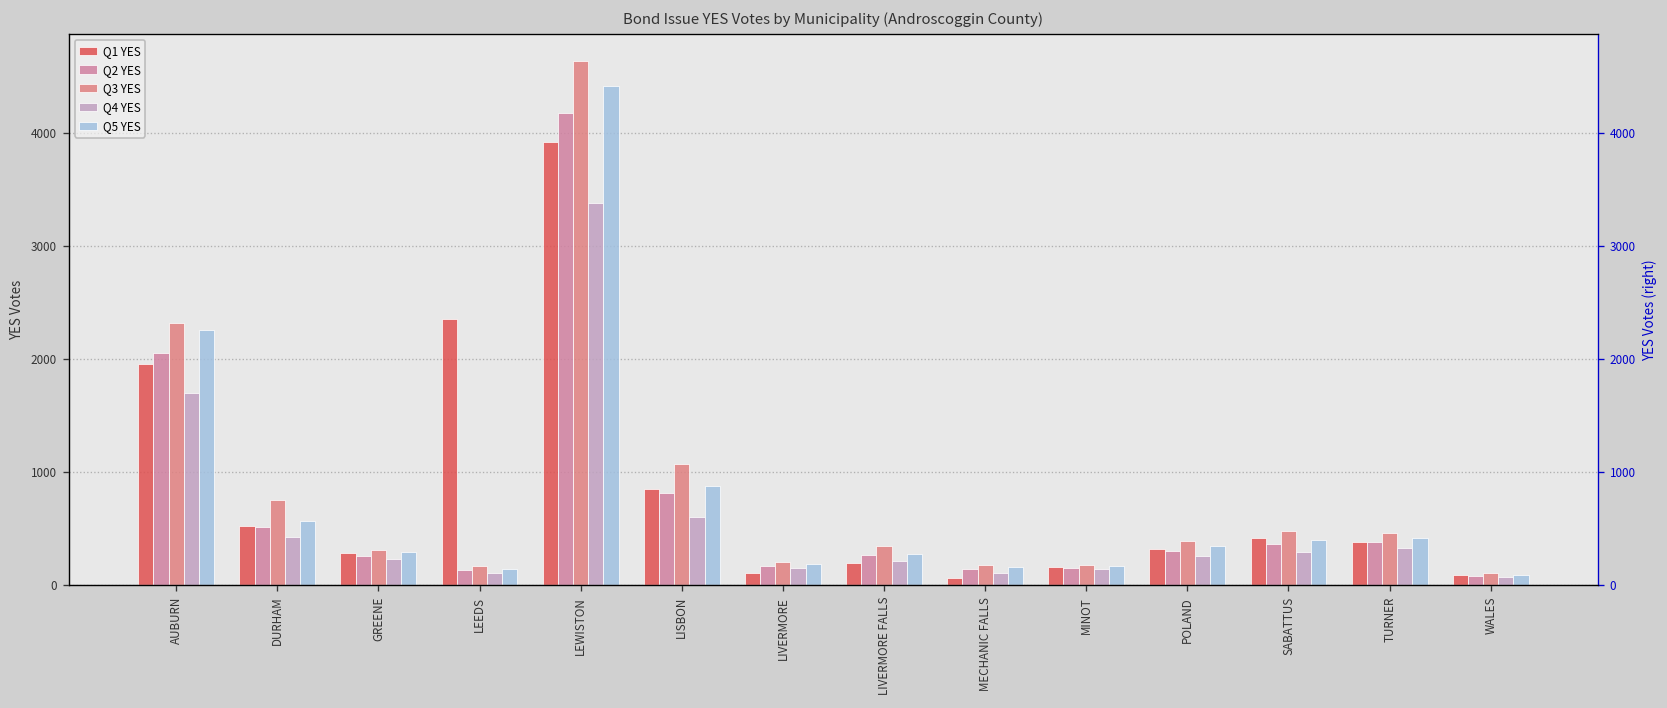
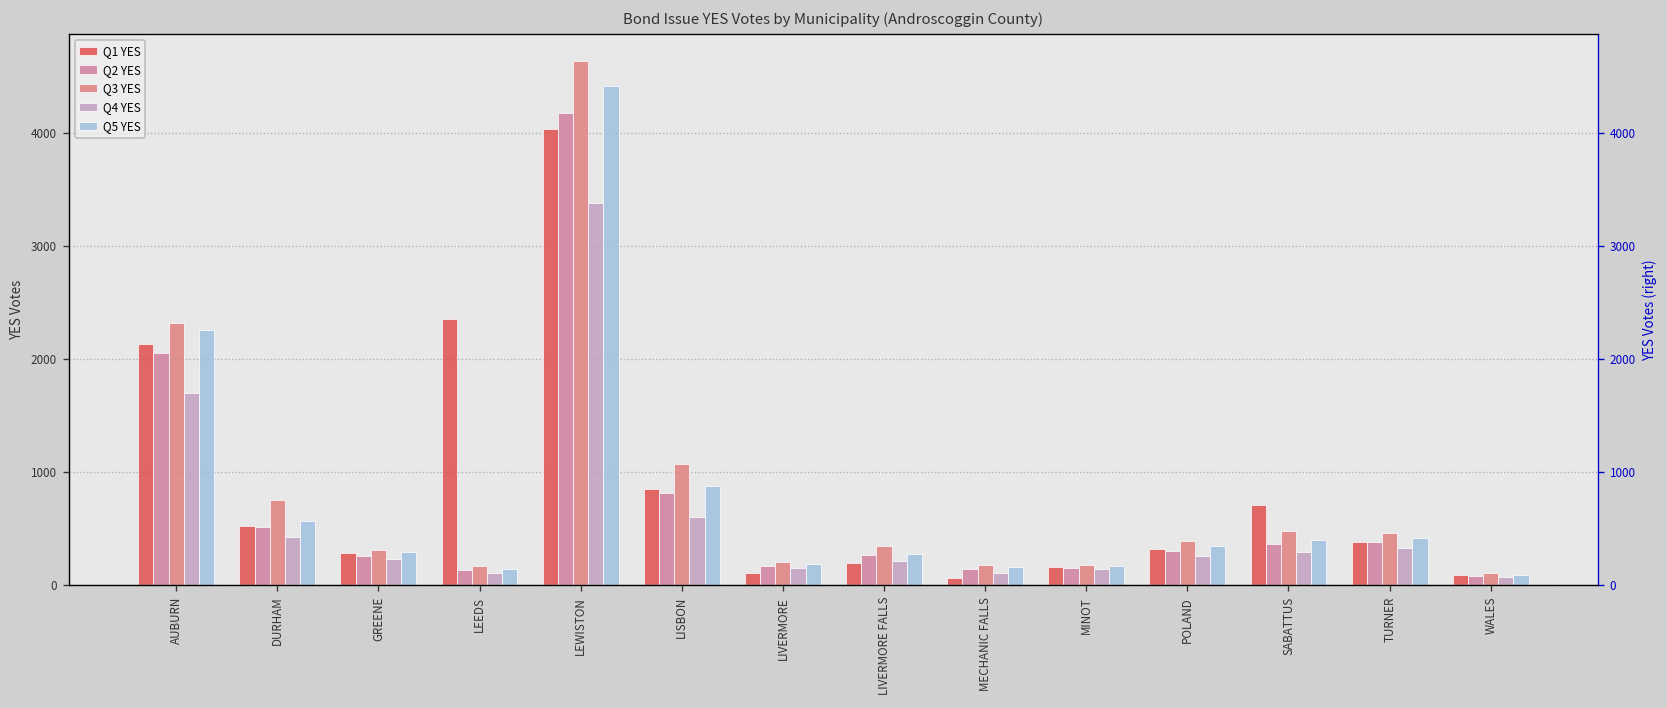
Q1 YES, AUBURN: 2000 -> 2100
Q1 YES, LEWISTON: 3900 -> 4000
Q1 YES, SABATTUS: 400 -> 700
